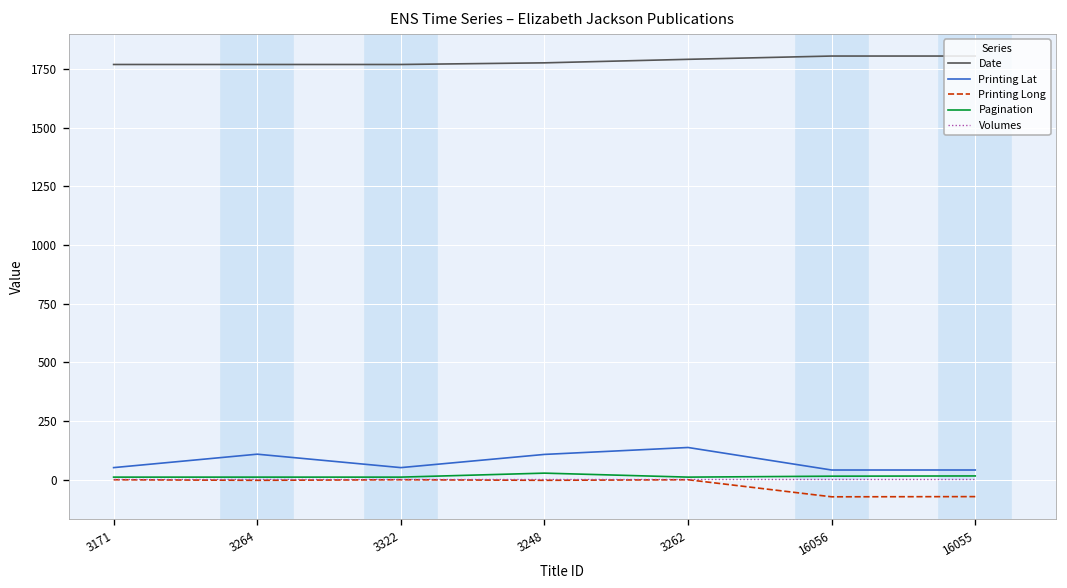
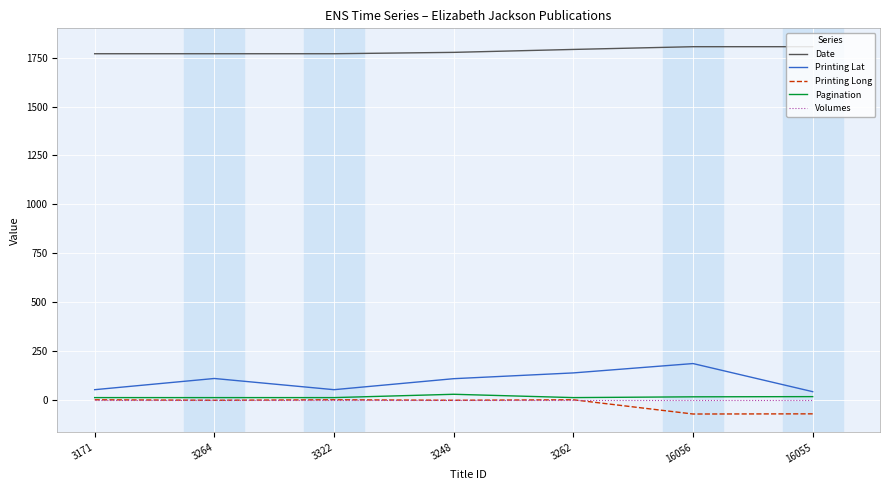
Printing Lat, 16056: 40 -> 190
